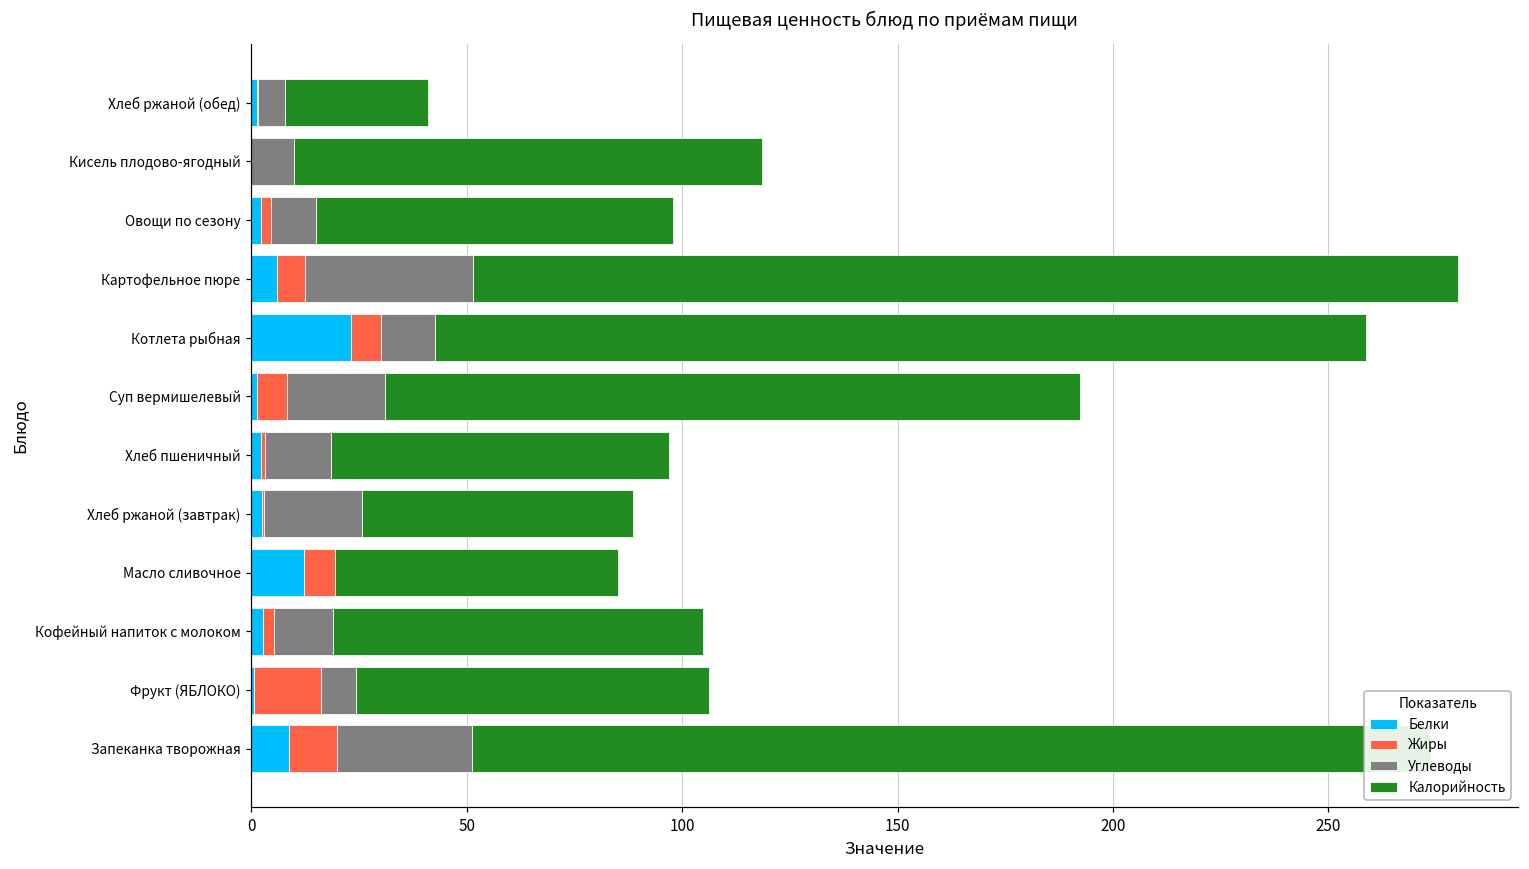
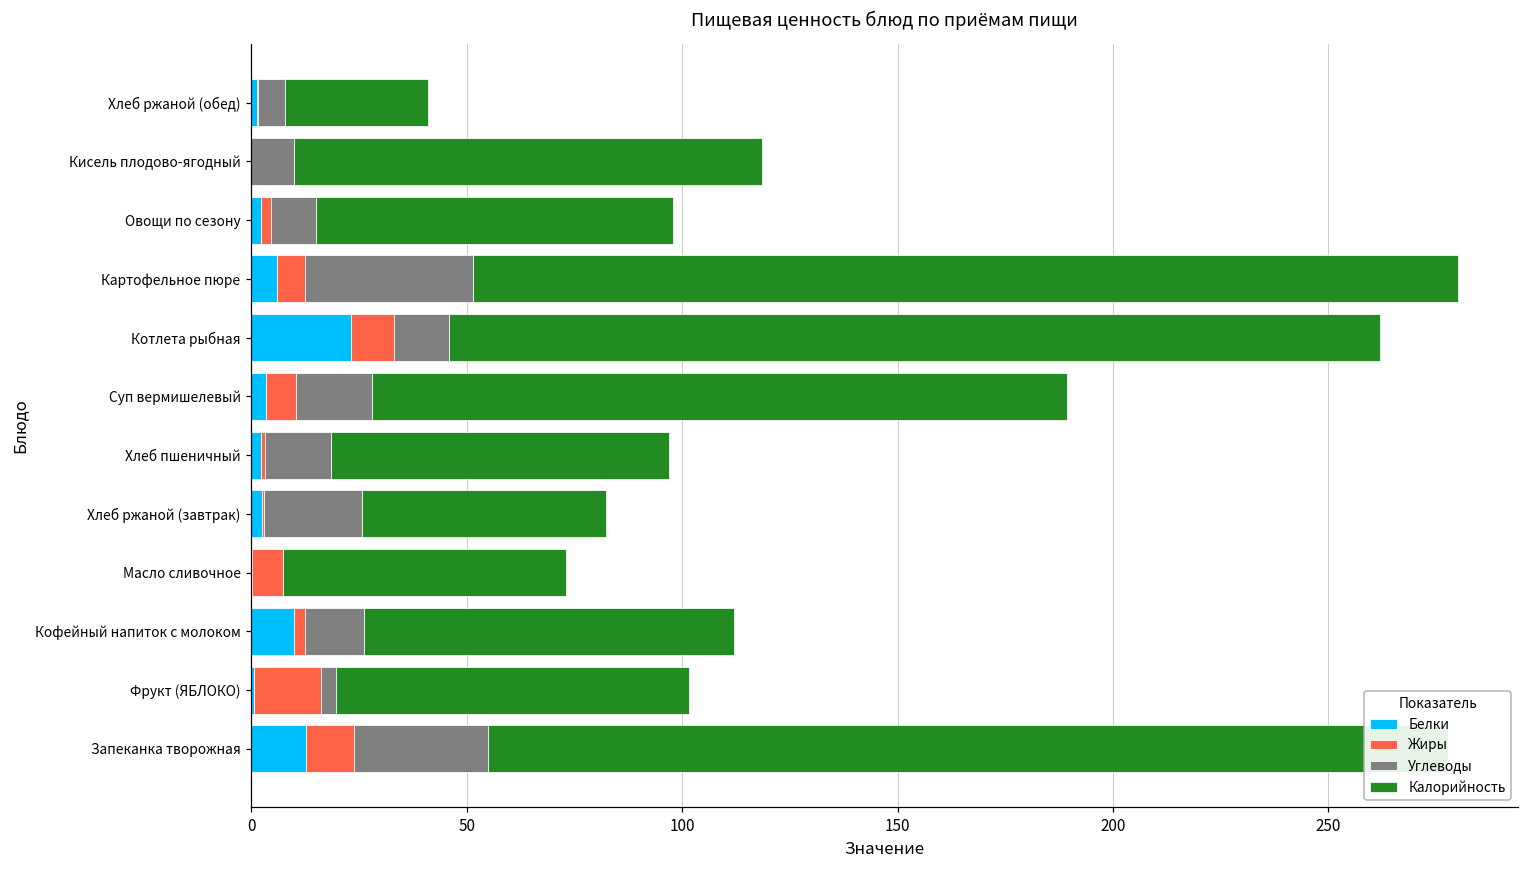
Жиры, Котлета рыбная: 7 -> 10
Белки, Суп вермишелевый: 1 -> 4
Углеводы, Суп вермишелевый: 23 -> 18
Калорийность, Хлеб ржаной (завтрак): 63 -> 57
Белки, Масло сливочное: 12 -> 0
Белки, Кофейный напиток с молоком: 3 -> 10
Углеводы, Фрукт (ЯБЛОКО): 8 -> 3
Белки, Запеканка творожная: 9 -> 13
